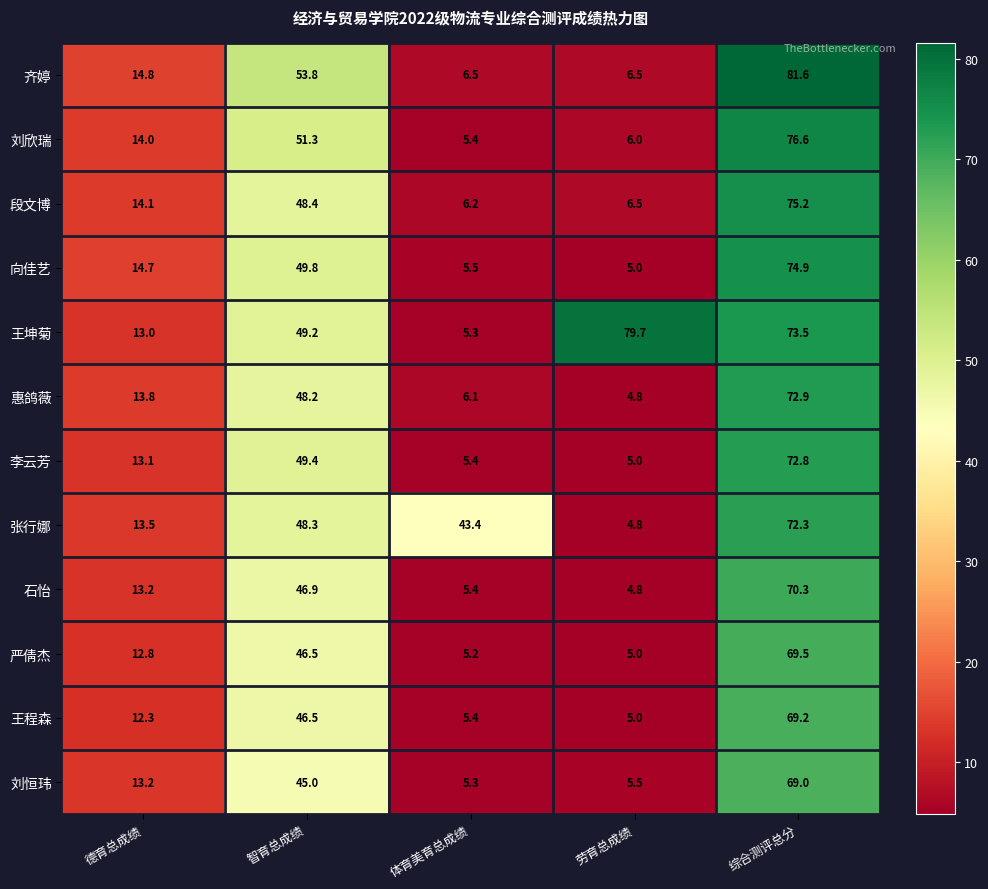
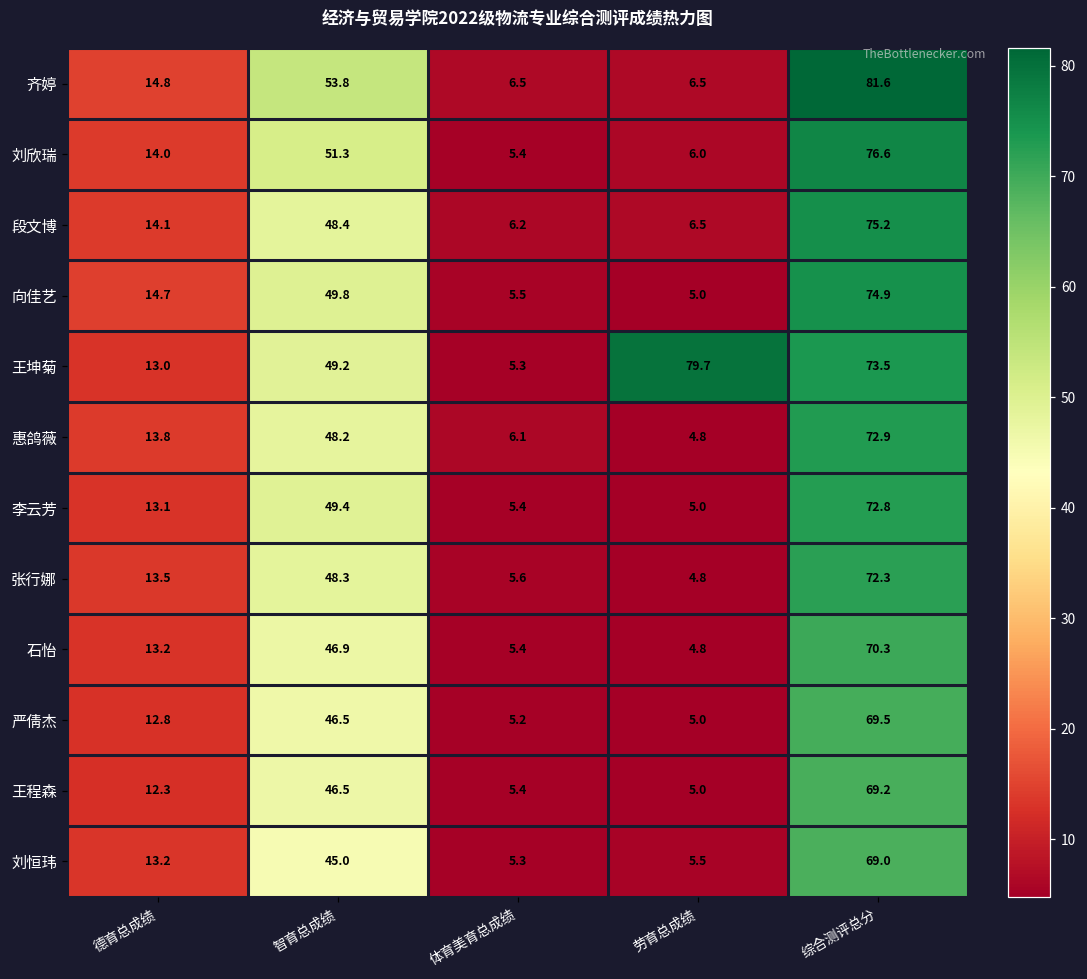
张行娜, 体育美育总成绩: 43.4 -> 5.6
